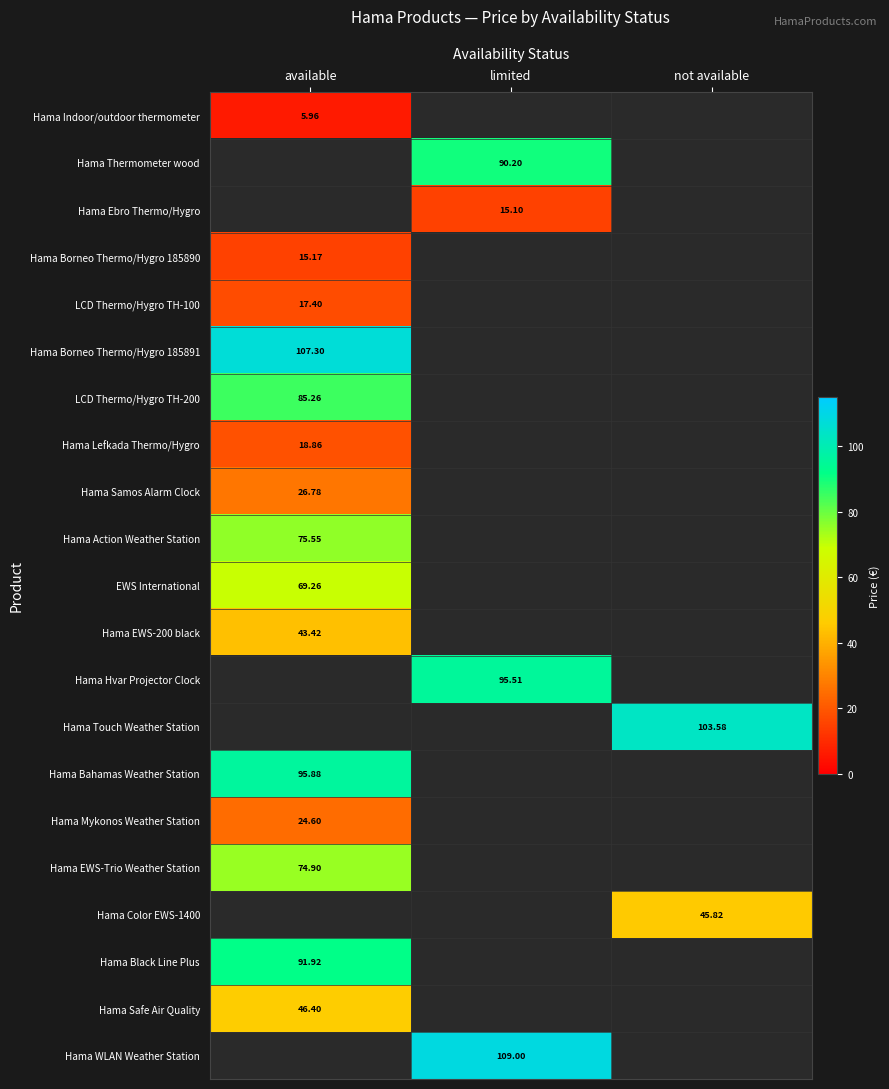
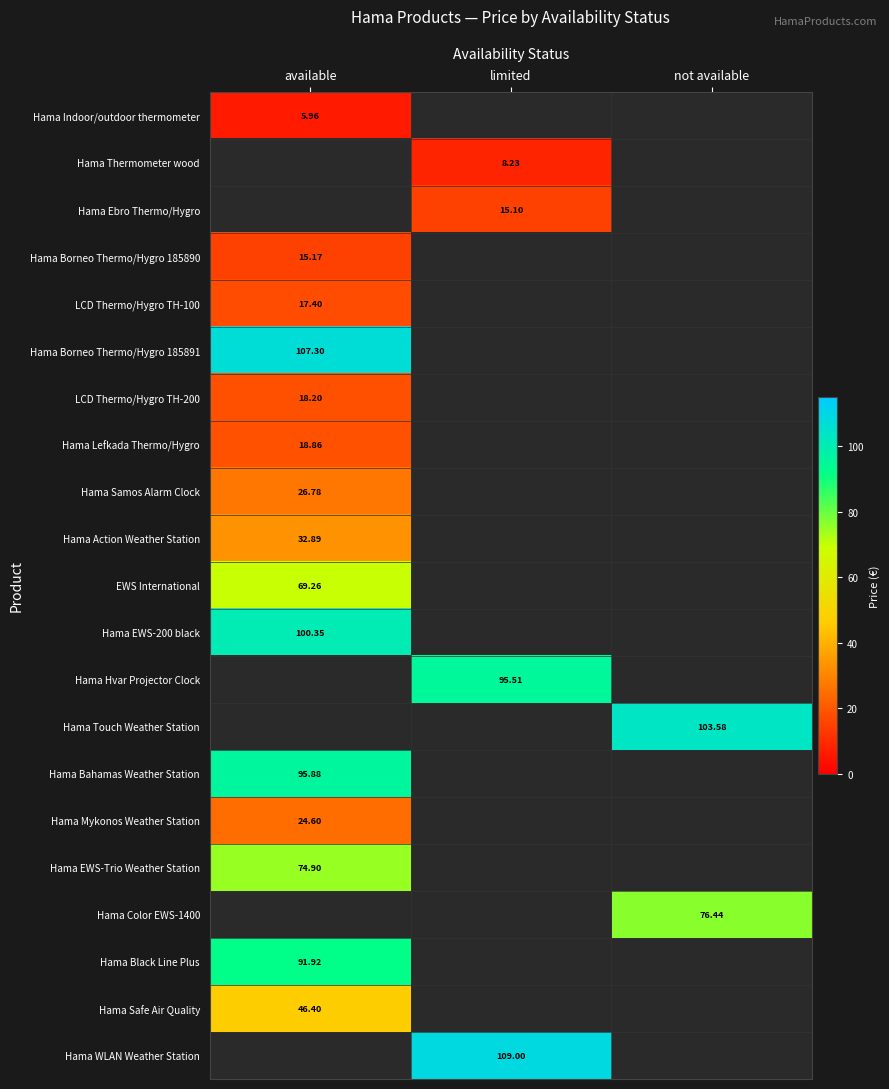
Hama Thermometer wood, limited: 90.20 -> 8.23
LCD Thermo/Hygro TH-200, available: 85.26 -> 18.20
Hama Action Weather Station, available: 75.55 -> 32.89
Hama EWS-200 black, available: 43.42 -> 100.35
Hama Color EWS-1400, not available: 45.82 -> 76.44
